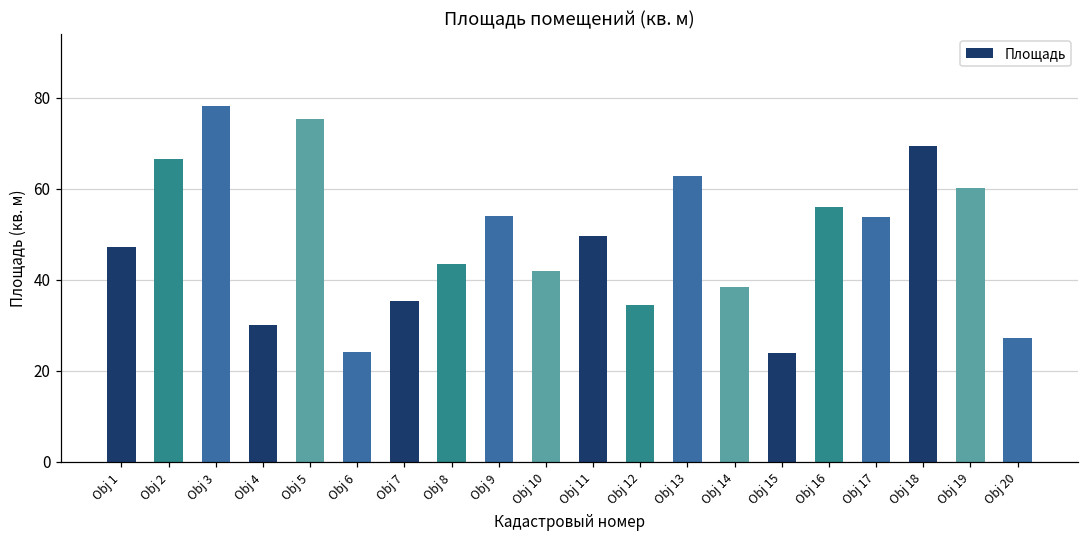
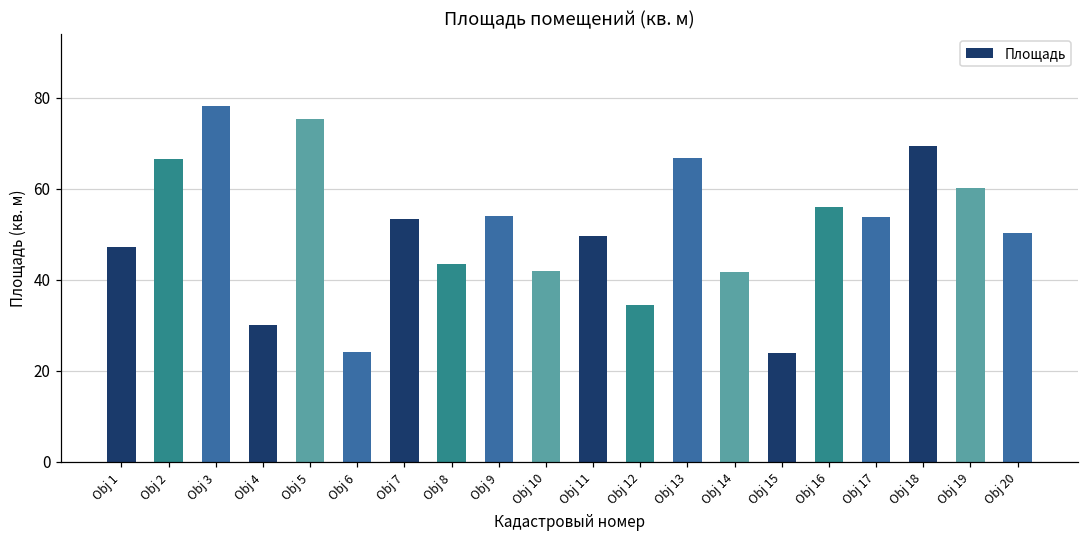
Obj 7: 35 -> 53
Obj 13: 63 -> 67
Obj 14: 39 -> 42
Obj 20: 27 -> 50
